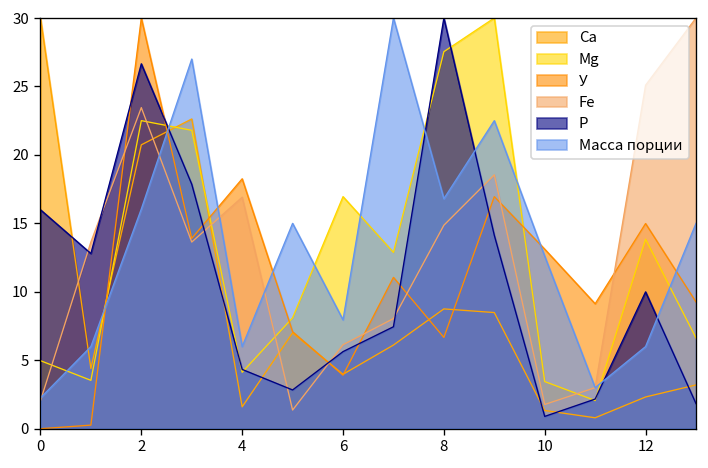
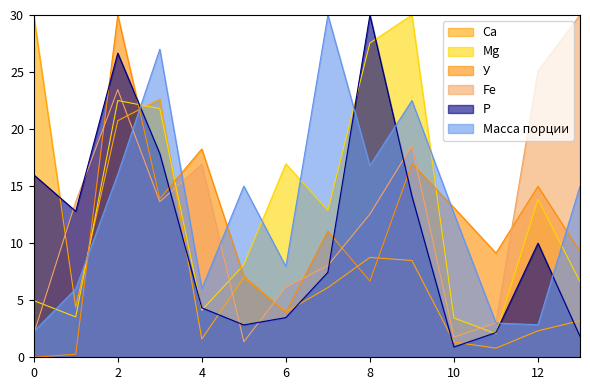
P, 6: 5.6 -> 3.5
Fe, 8: 14.9 -> 12.5
Масса порции, 12: 6.0 -> 2.9
